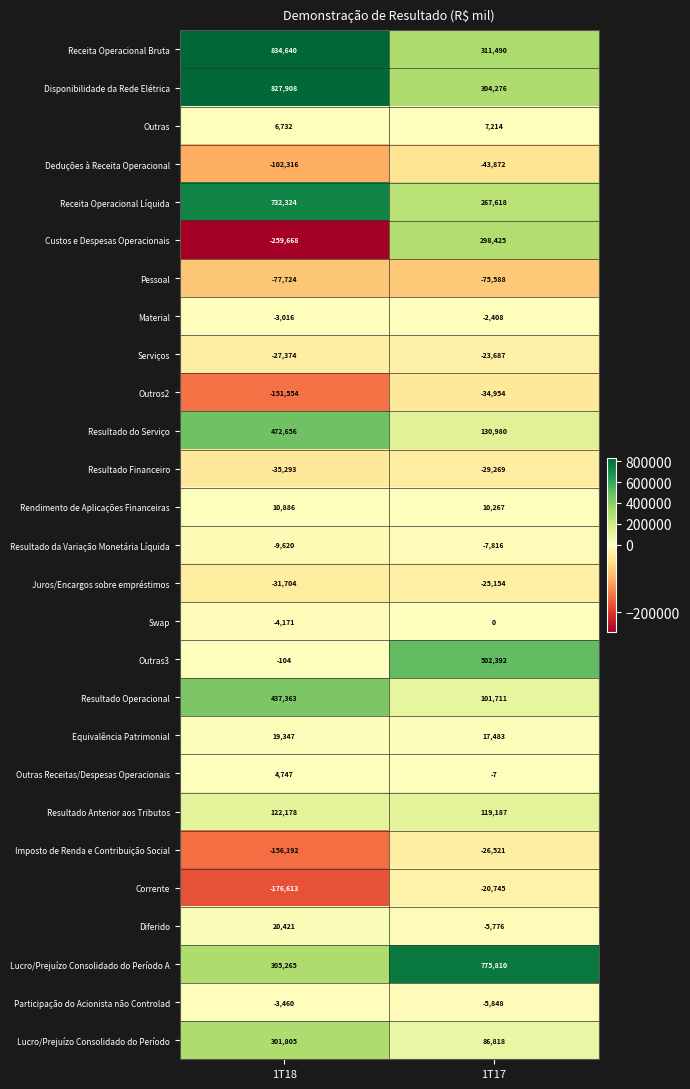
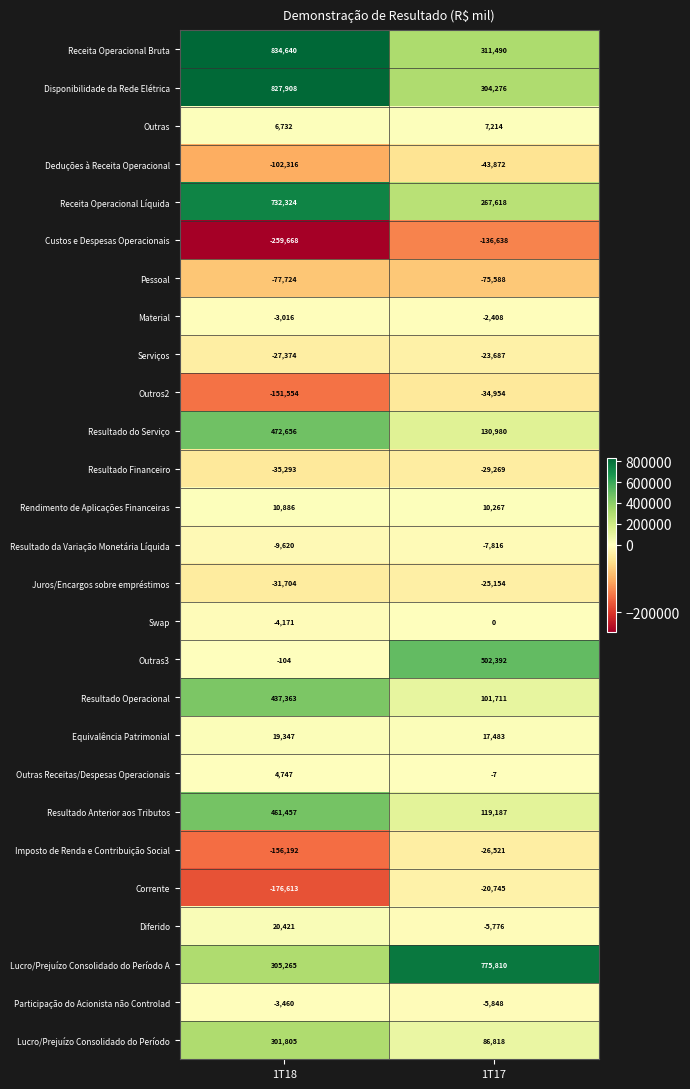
Custos e Despesas Operacionais, 1T17: 298,425 -> -136,638
Resultado Anterior aos Tributos, 1T18: 122,178 -> 461,457
